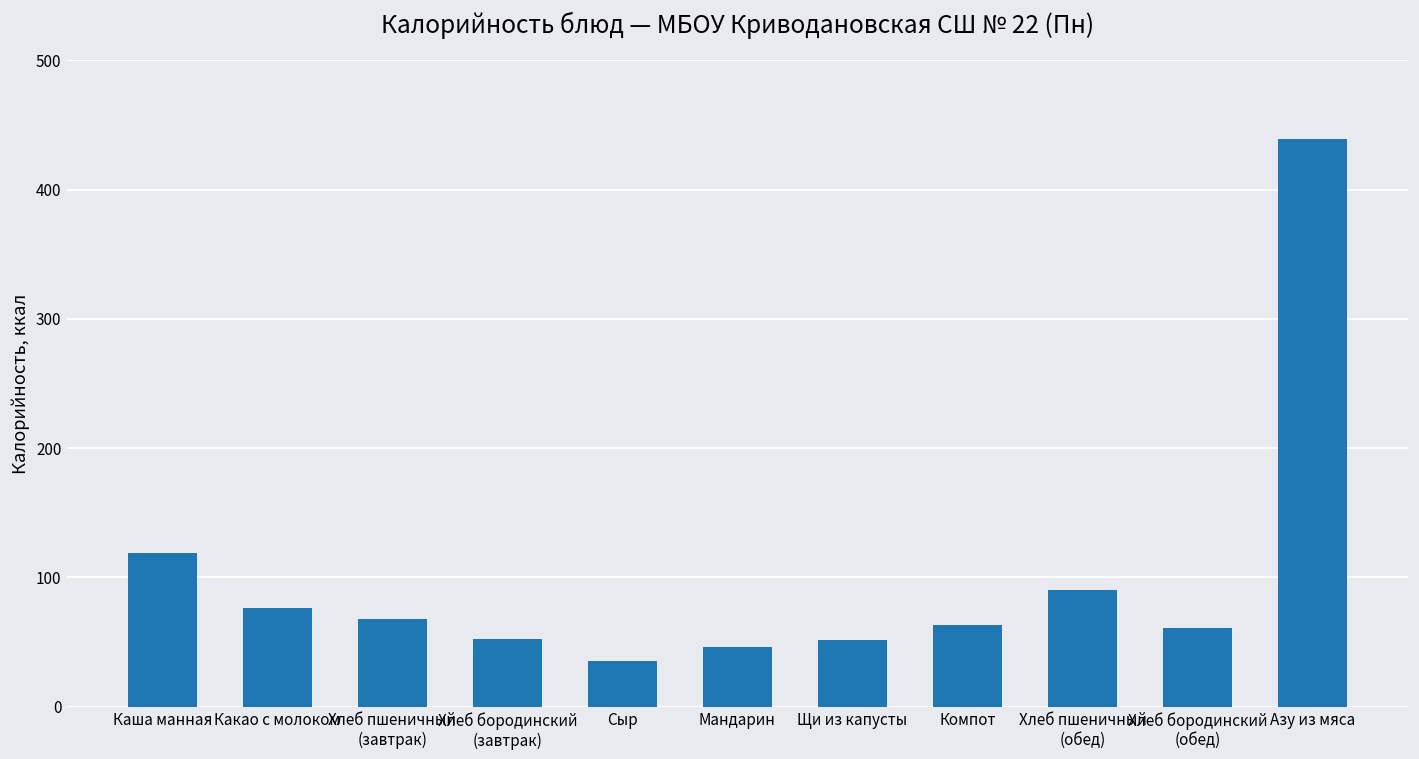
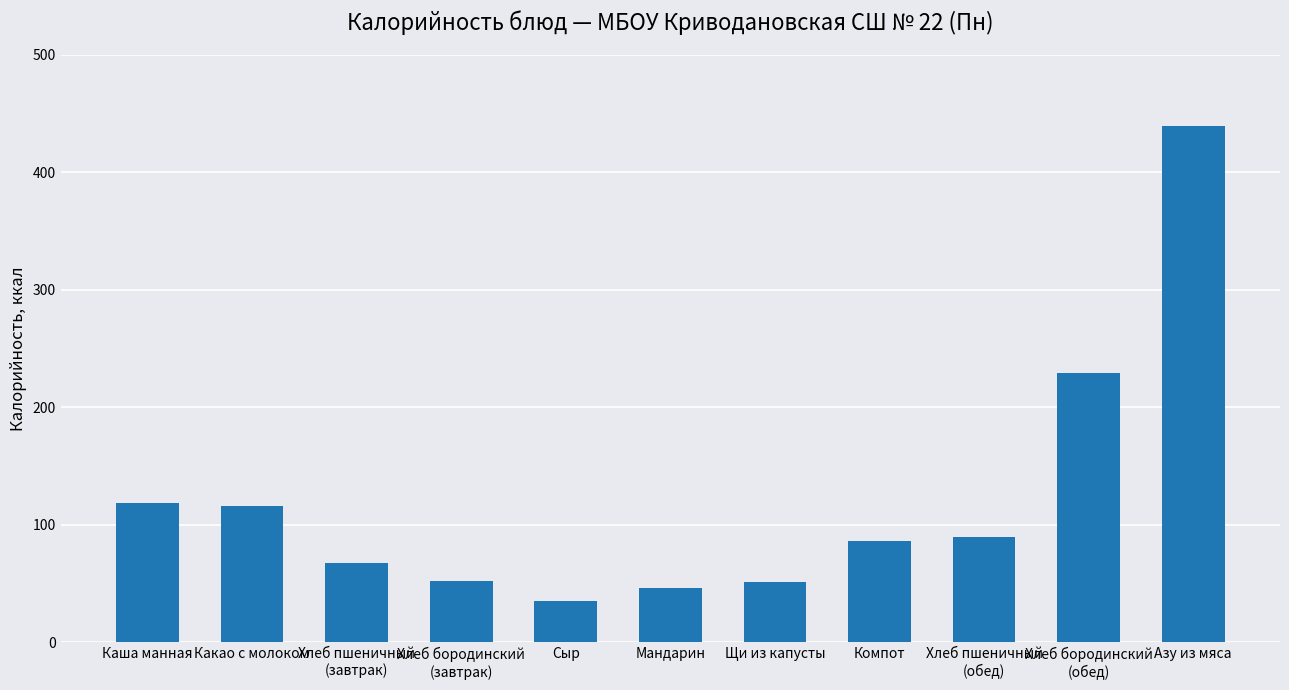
Какао с молоком: 76 -> 116
Компот: 63 -> 86
Хлеб бородинский (обед): 61 -> 229
